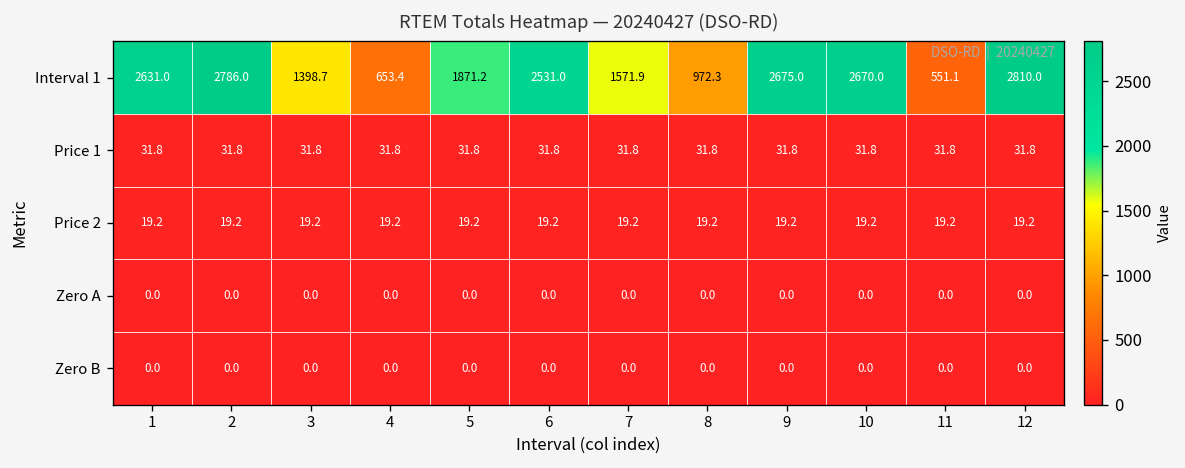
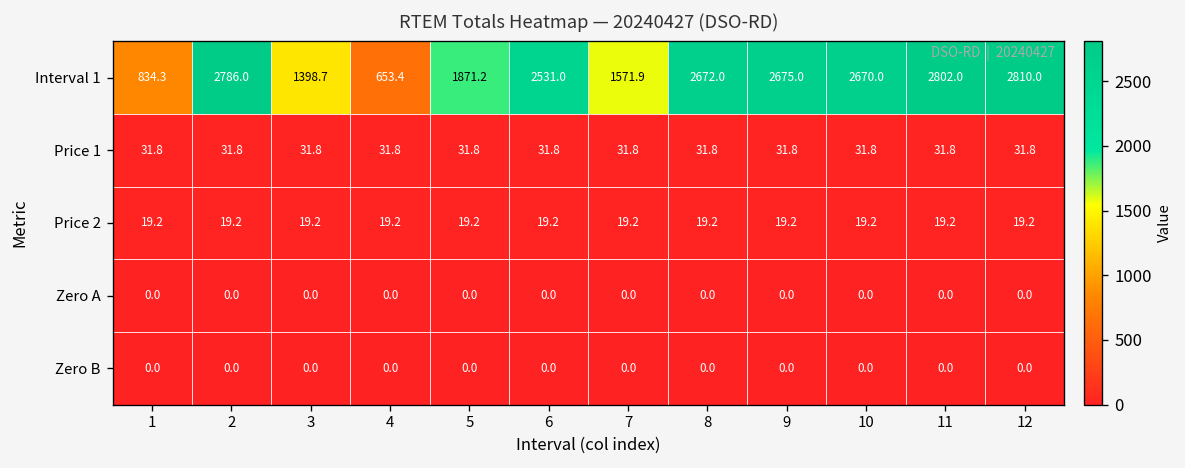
Interval 1, 1: 2631.0 -> 834.3
Interval 1, 8: 972.3 -> 2672.0
Interval 1, 11: 551.1 -> 2802.0
